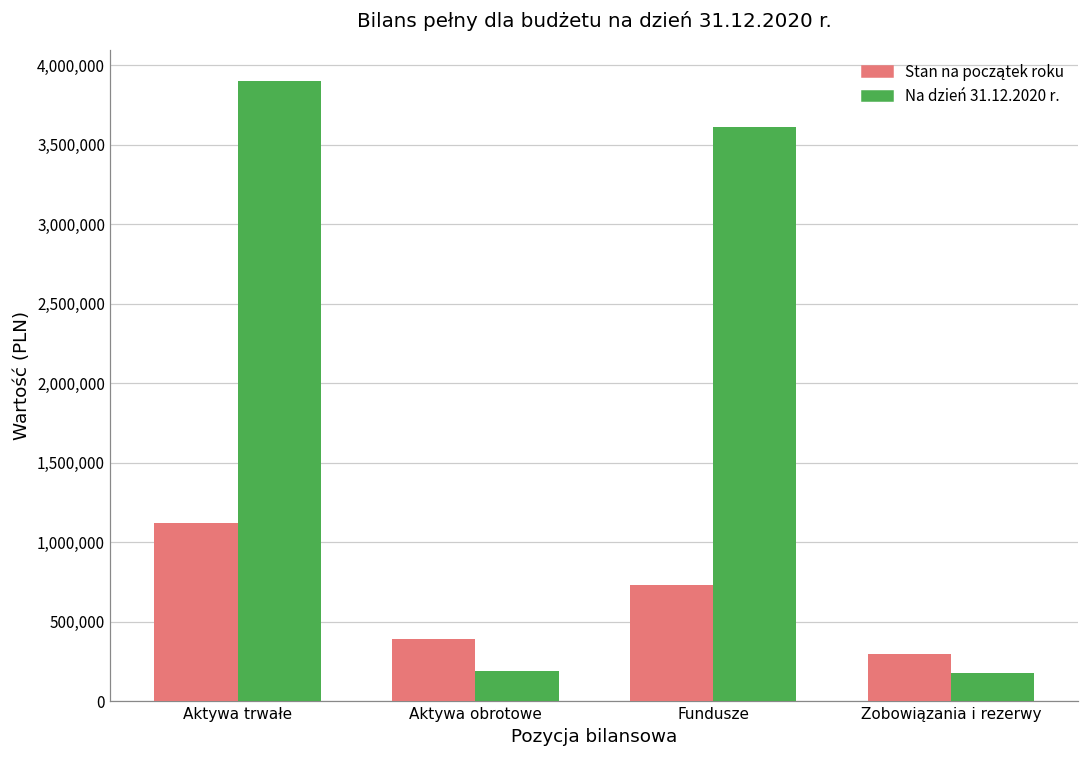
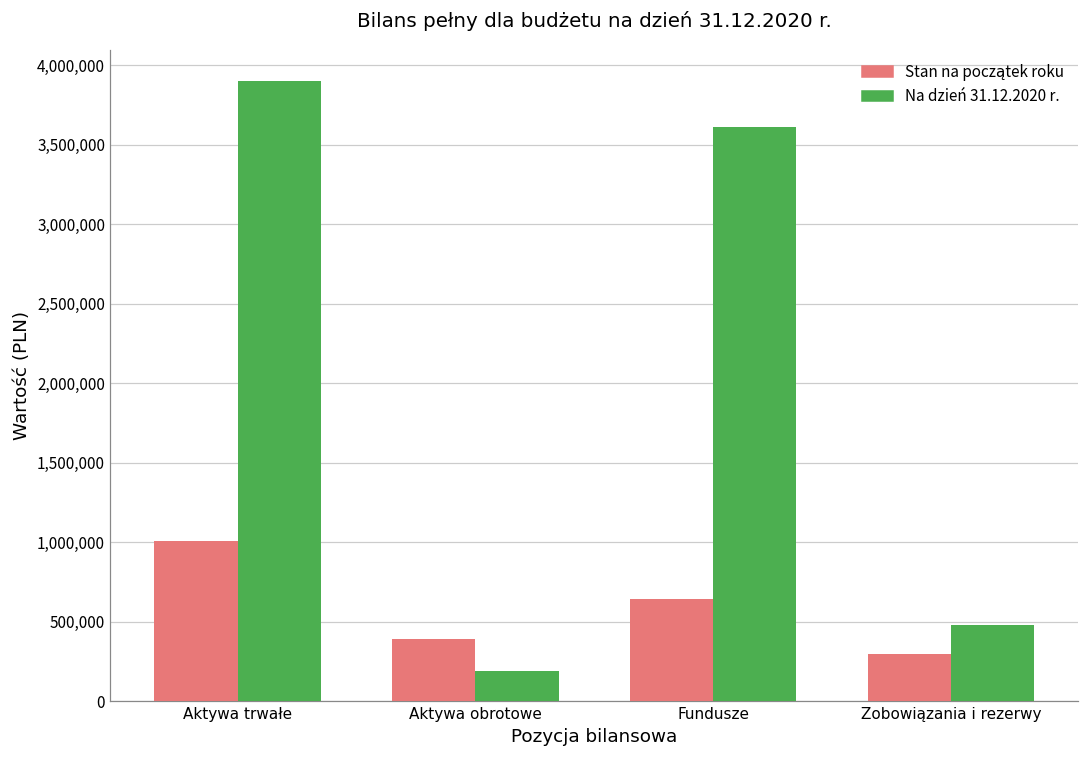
Stan na początek roku, Aktywa trwałe: 1,120,000 -> 1,010,000
Stan na początek roku, Fundusze: 730,000 -> 640,000
Na dzień 31.12.2020 r., Zobowiązania i rezerwy: 180,000 -> 480,000
